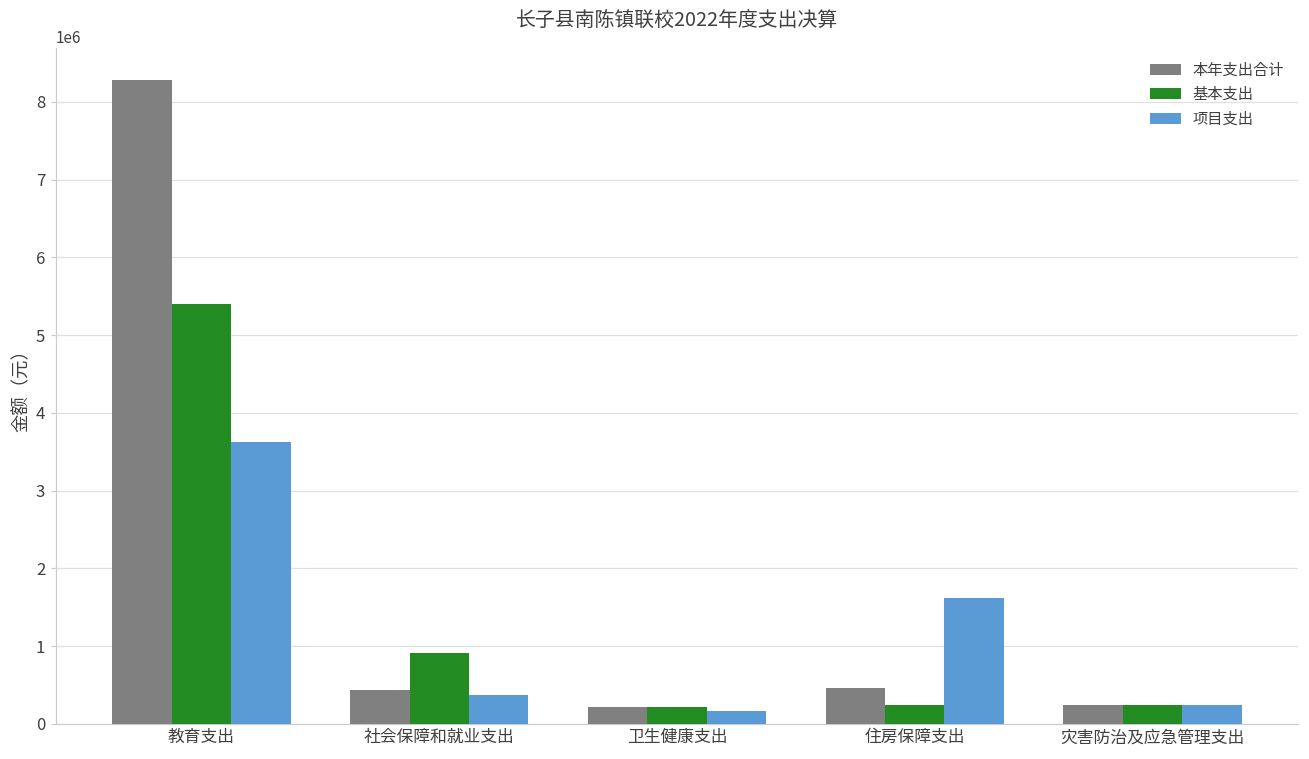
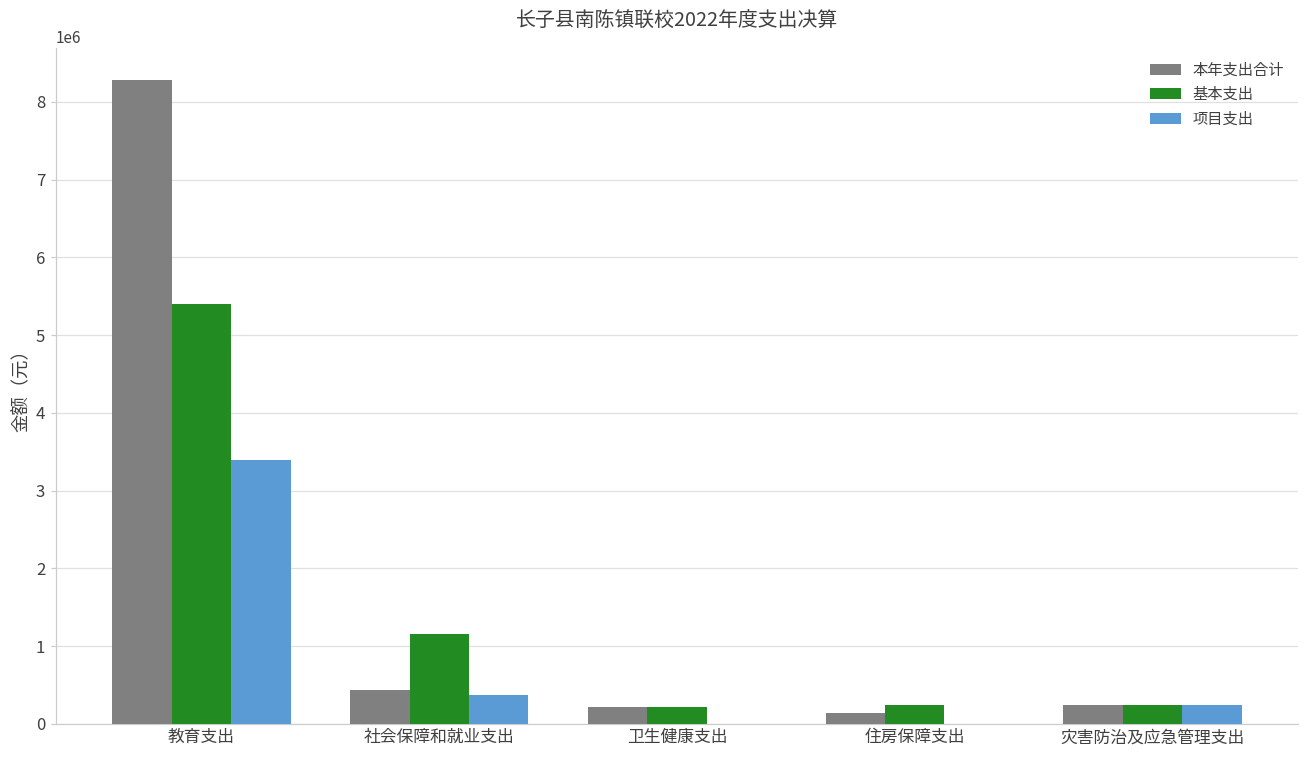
项目支出, 教育支出: 3600000 -> 3400000
基本支出, 社会保障和就业支出: 900000 -> 1200000
项目支出, 卫生健康支出: 200000 -> 0
本年支出合计, 住房保障支出: 500000 -> 100000
项目支出, 住房保障支出: 1600000 -> 0
